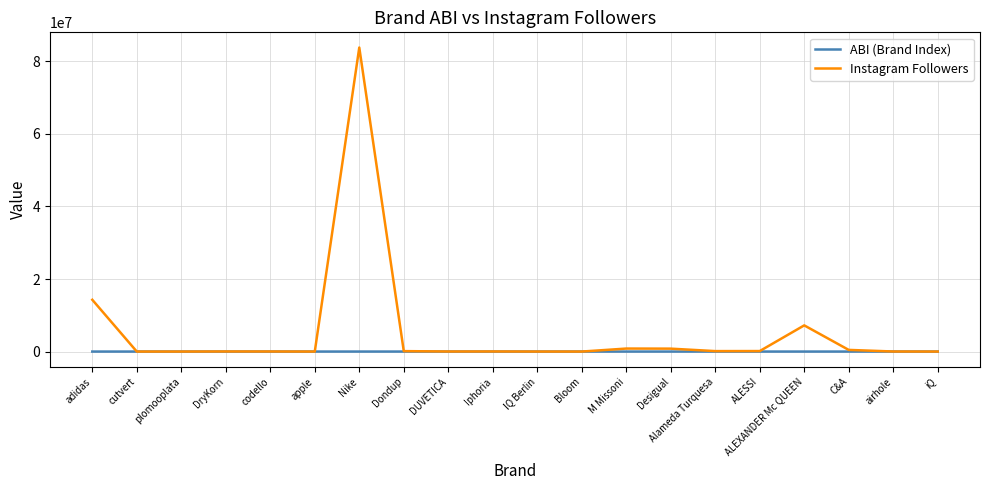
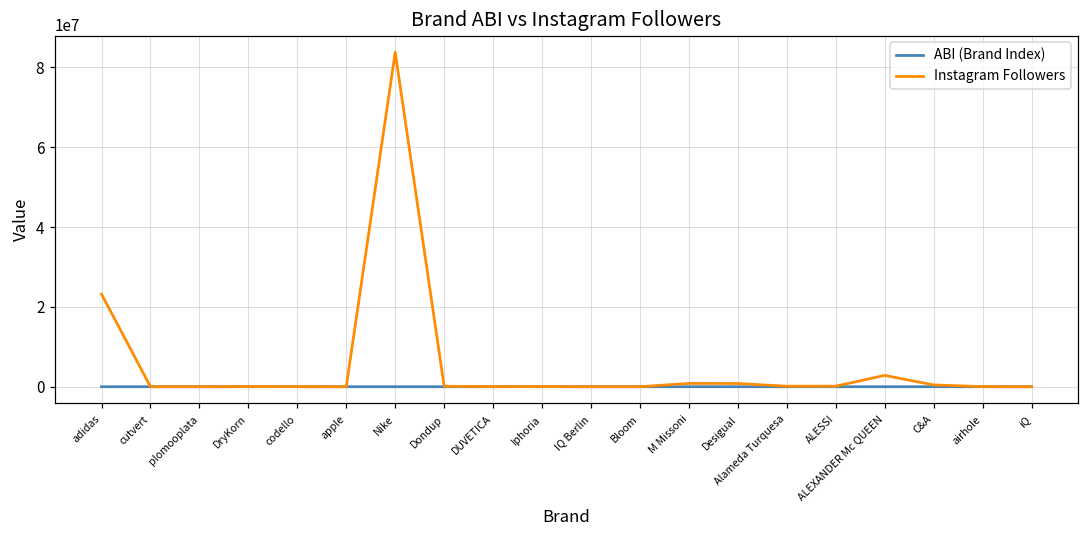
Instagram Followers, adidas: 14000000 -> 23000000
Instagram Followers, ALEXANDER Mc QUEEN: 7000000 -> 3000000
